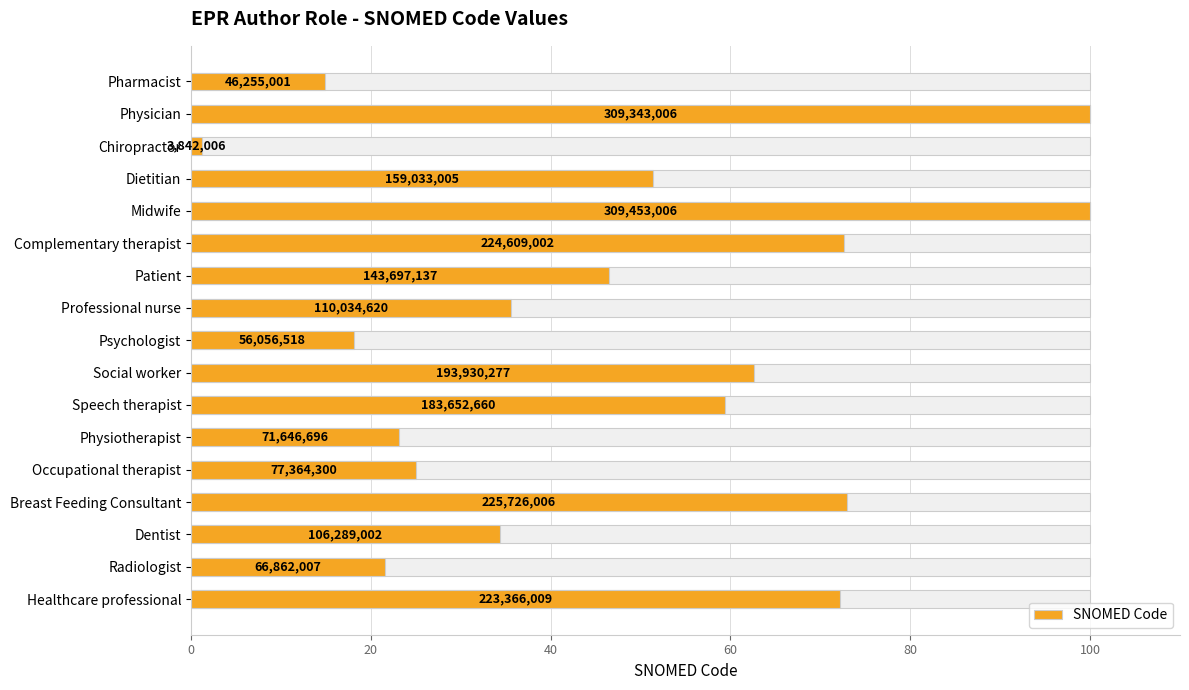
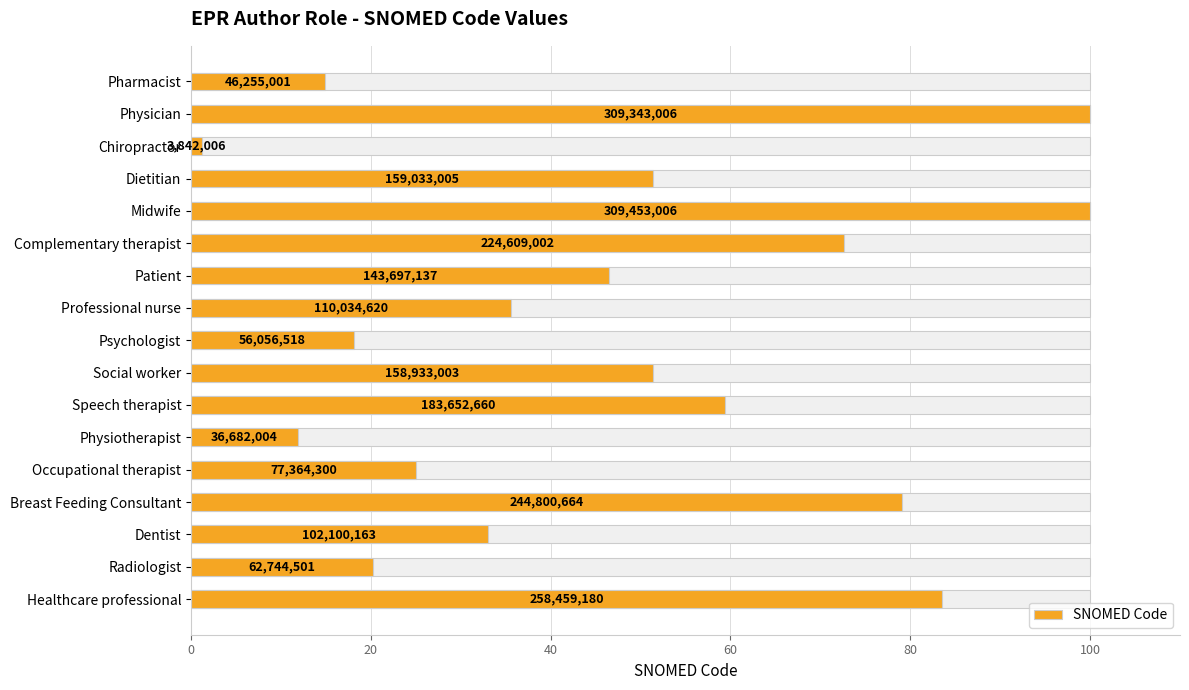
SNOMED Code, Social worker: 193,930,277 -> 158,933,003
SNOMED Code, Physiotherapist: 71,646,696 -> 36,682,004
SNOMED Code, Breast Feeding Consultant: 225,726,006 -> 244,800,664
SNOMED Code, Dentist: 106,289,002 -> 102,100,163
SNOMED Code, Radiologist: 66,862,007 -> 62,744,501
SNOMED Code, Healthcare professional: 223,366,009 -> 258,459,180
